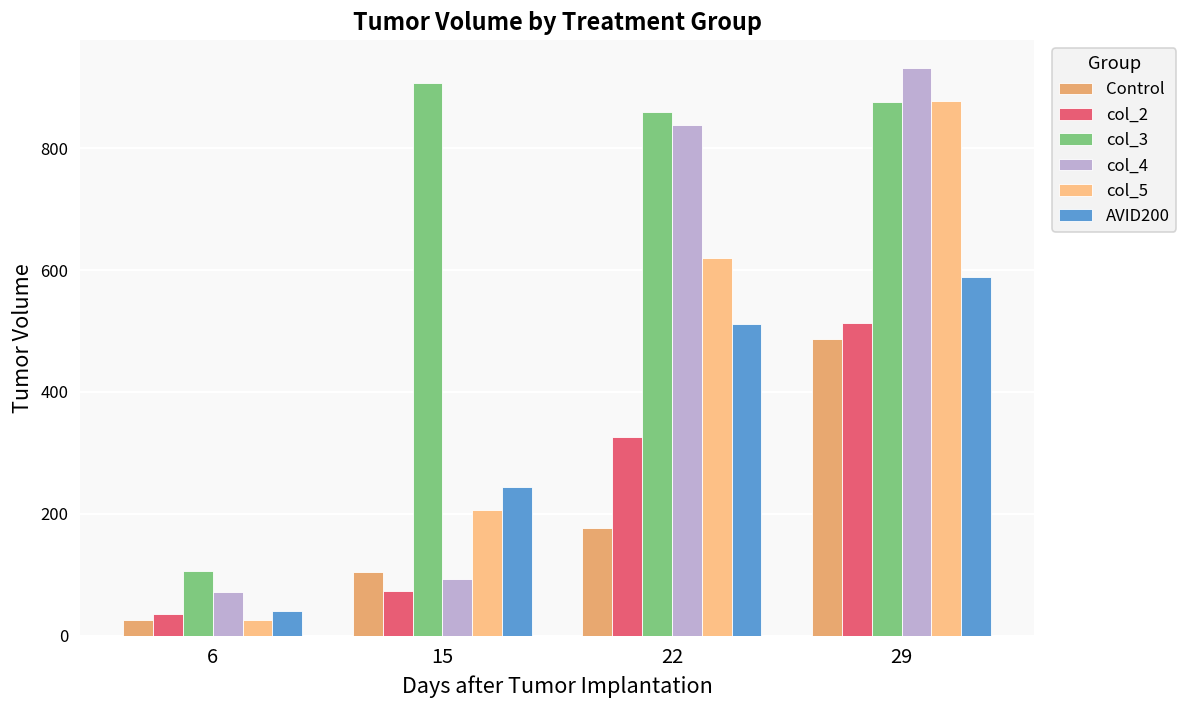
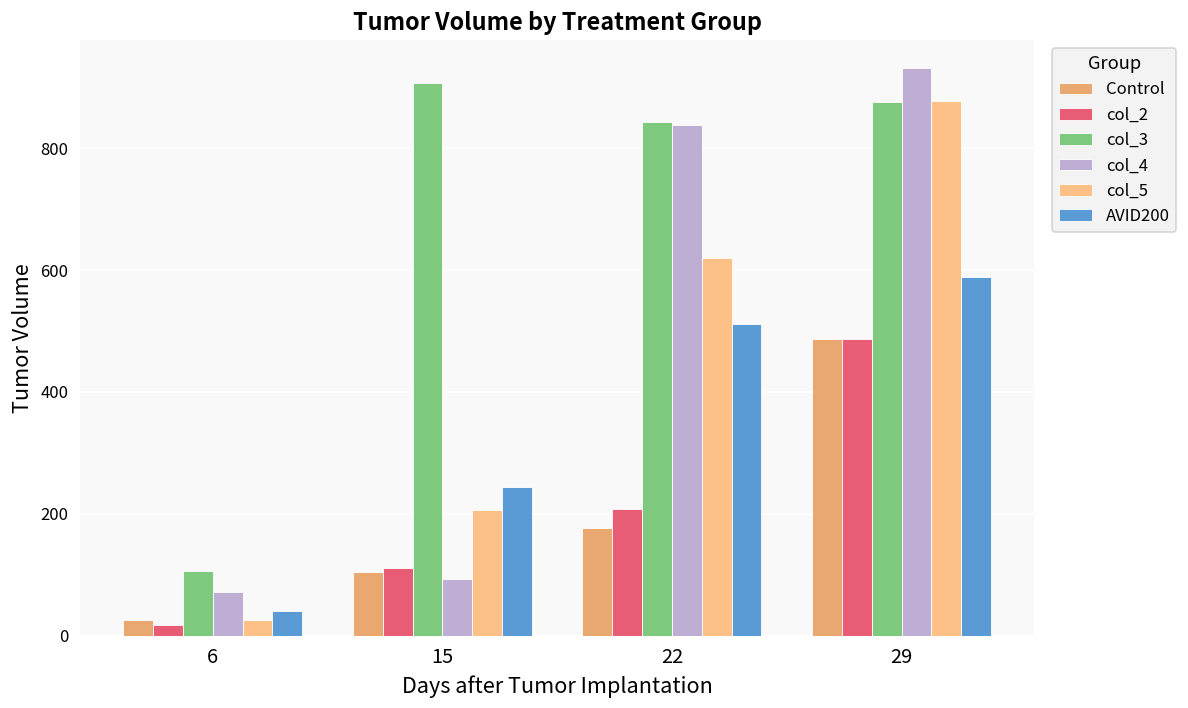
col_2, 6: 40 -> 20
col_2, 15: 70 -> 110
col_2, 22: 330 -> 210
col_3, 22: 860 -> 840
col_2, 29: 510 -> 490
